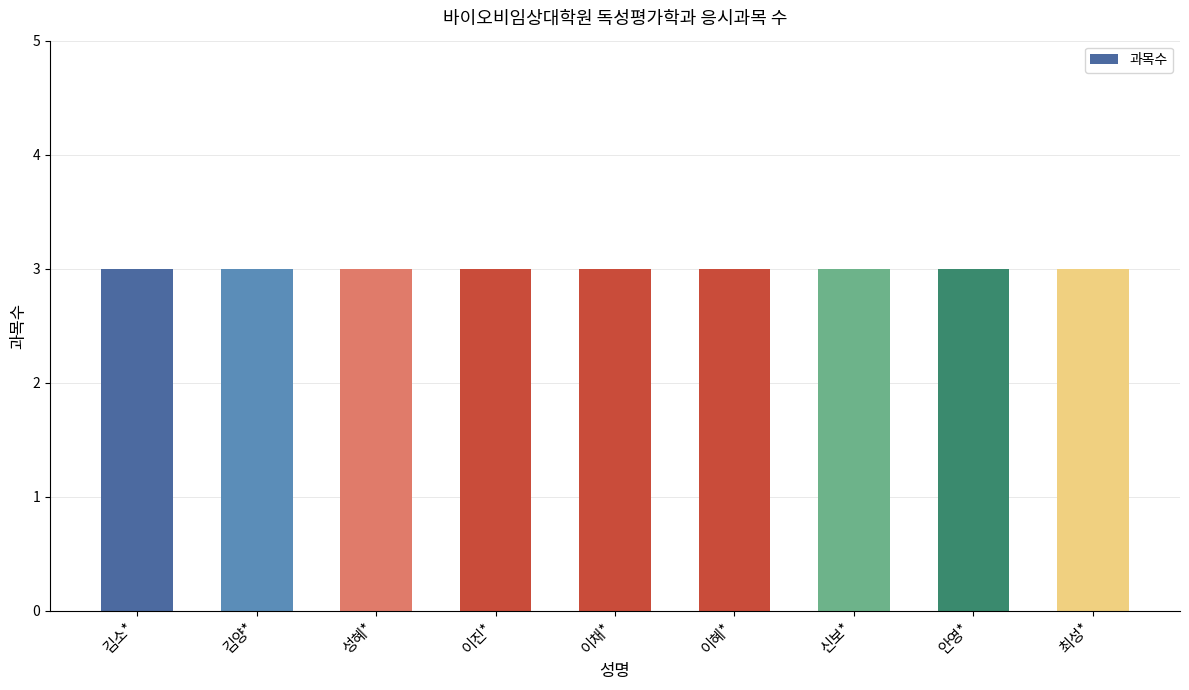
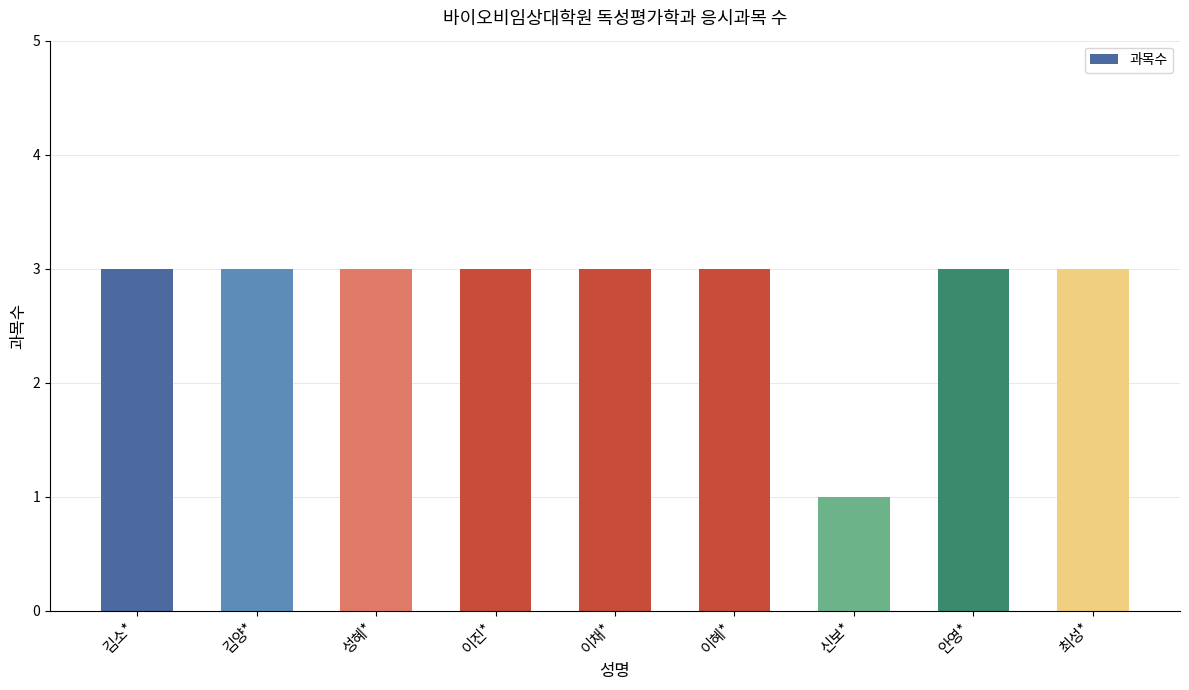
신보*: 3 -> 1
